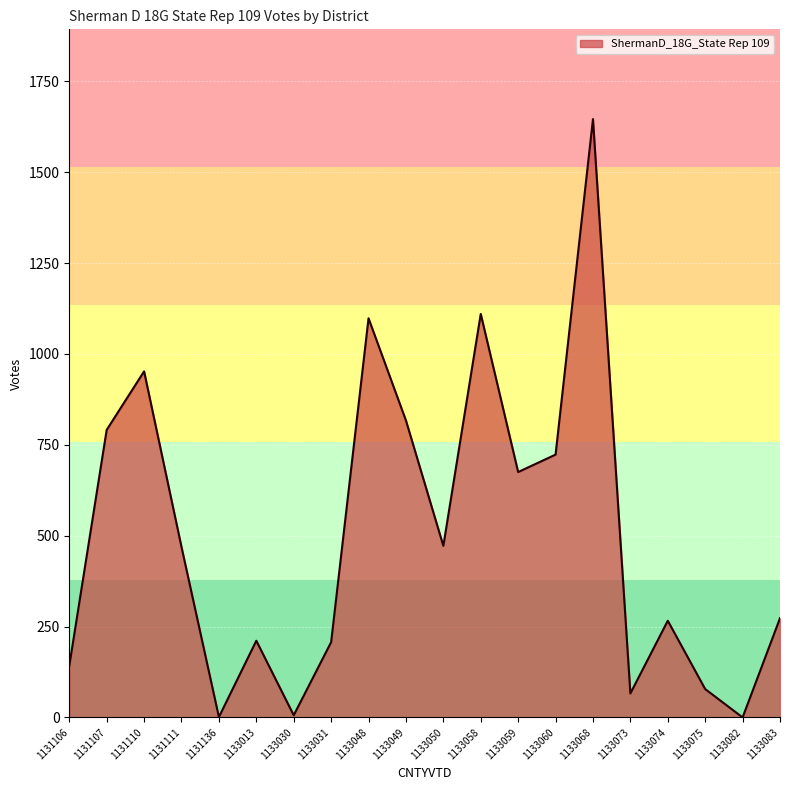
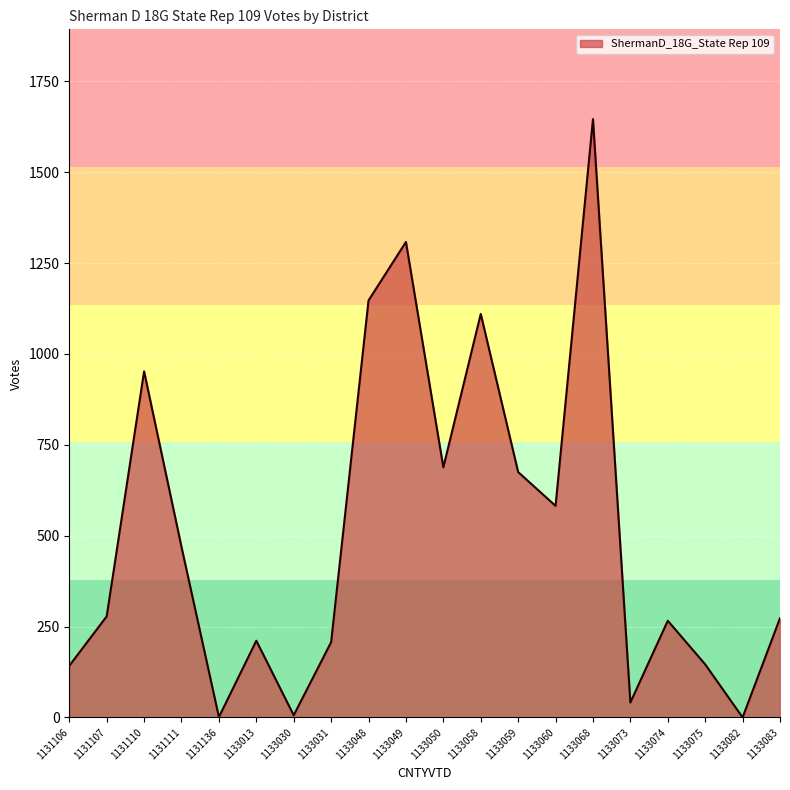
1131107: 790 -> 280
1133048: 1100 -> 1150
1133049: 820 -> 1310
1133050: 470 -> 690
1133060: 720 -> 580
1133073: 70 -> 40
1133075: 80 -> 150
